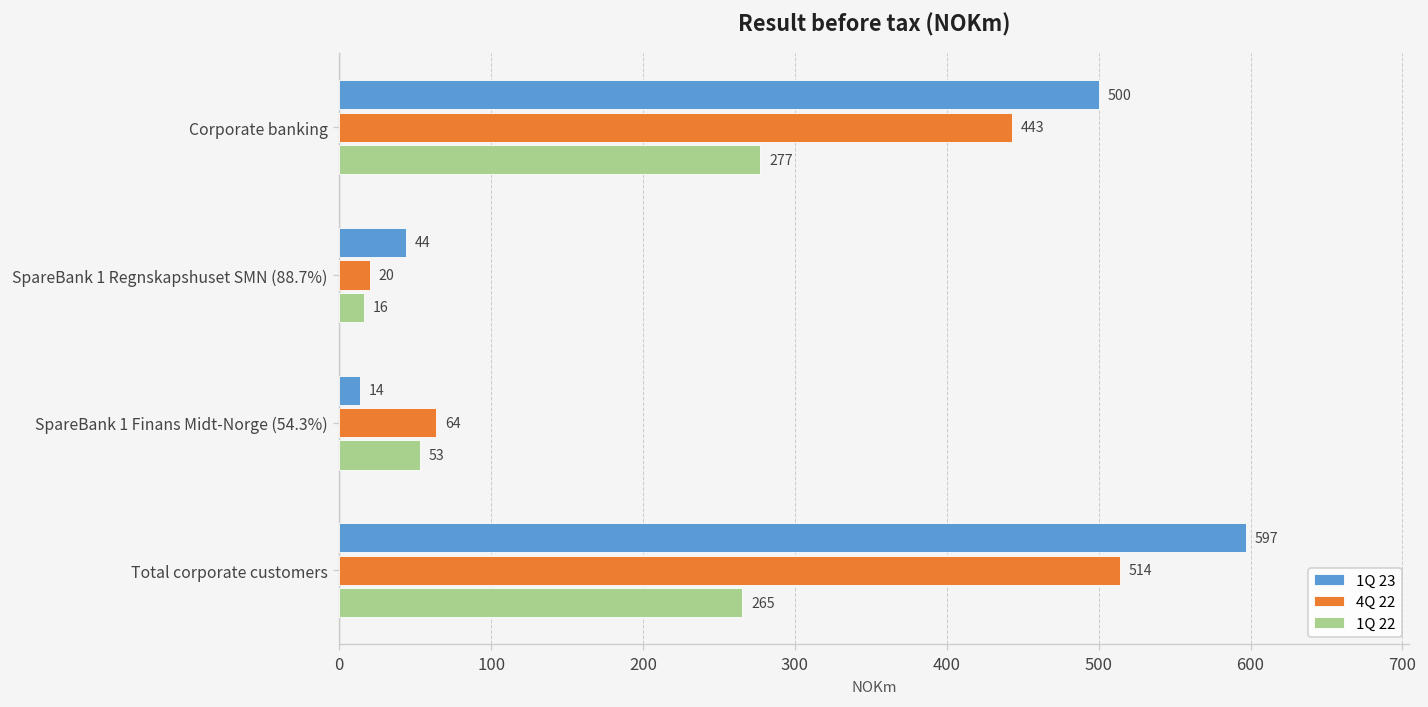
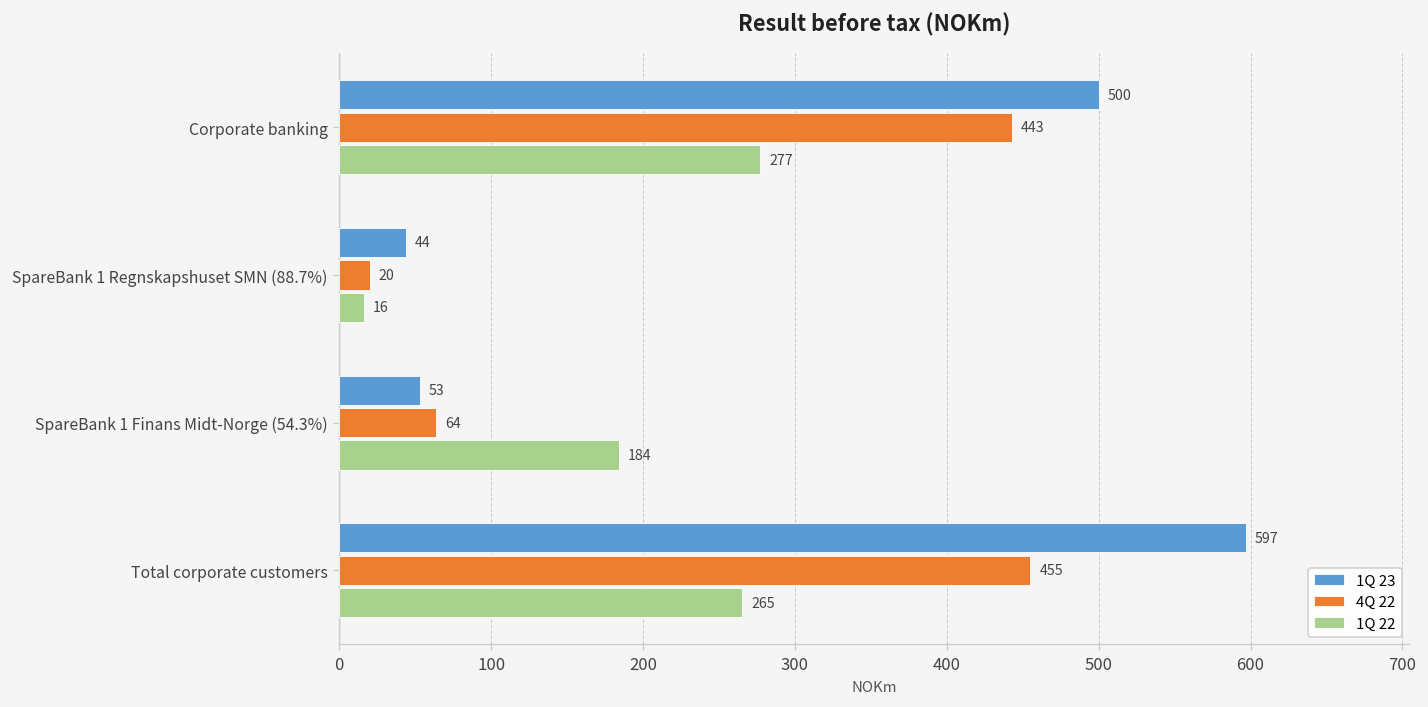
1Q 23, SpareBank 1 Finans Midt-Norge (54.3%): 14 -> 53
1Q 22, SpareBank 1 Finans Midt-Norge (54.3%): 53 -> 184
4Q 22, Total corporate customers: 514 -> 455
